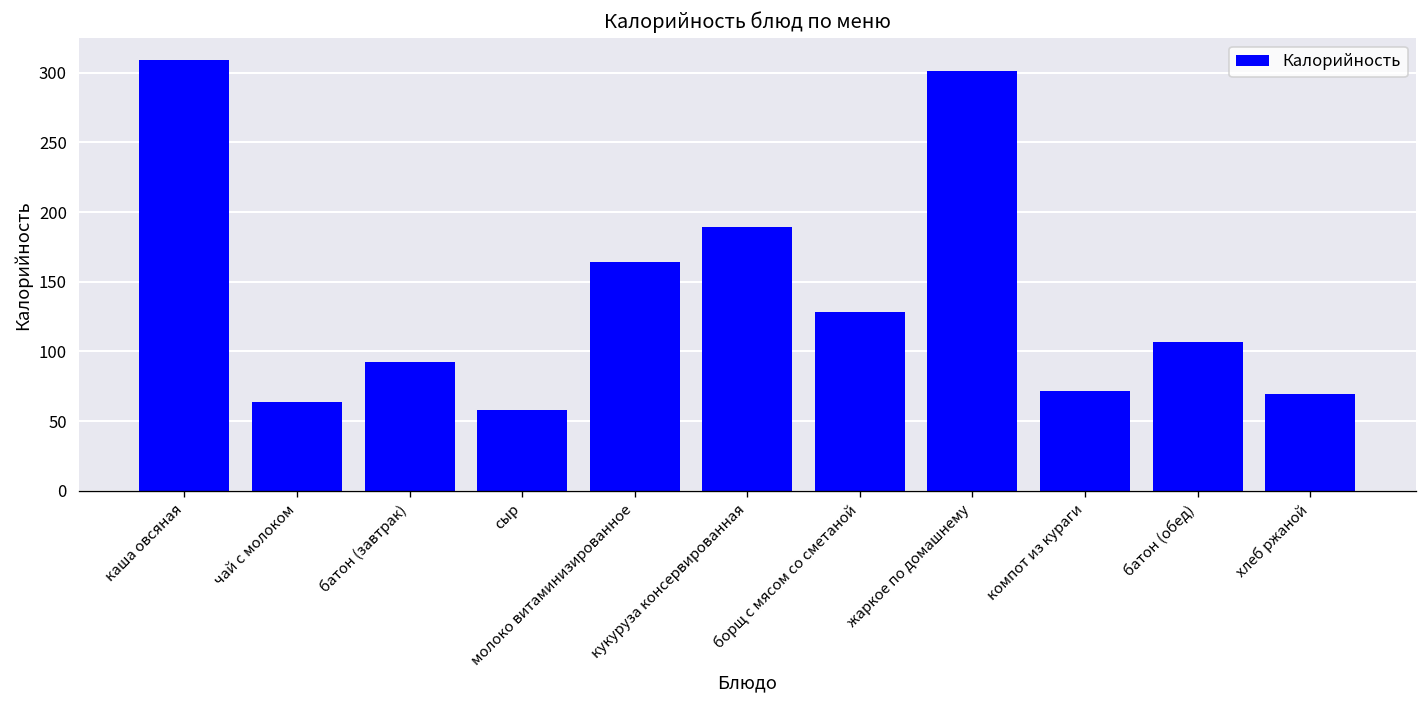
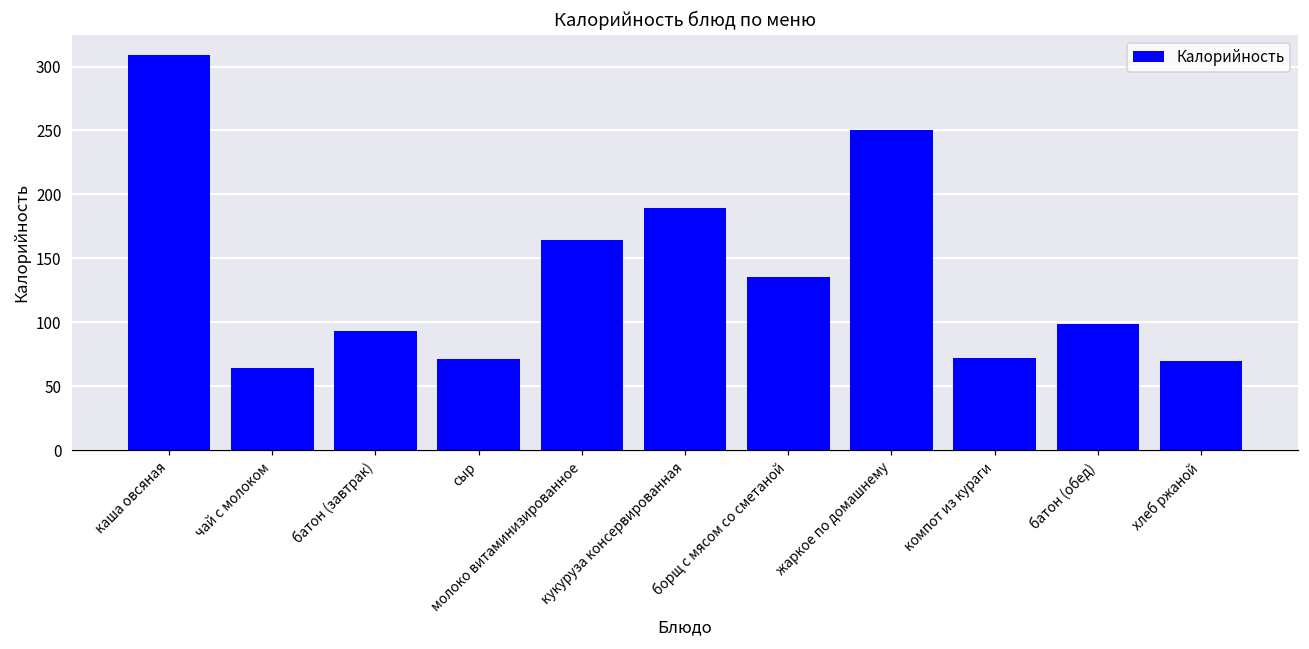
сыр: 58 -> 71
борщ с мясом со сметаной: 128 -> 135
жаркое по домашнему: 301 -> 251
батон (обед): 107 -> 99
